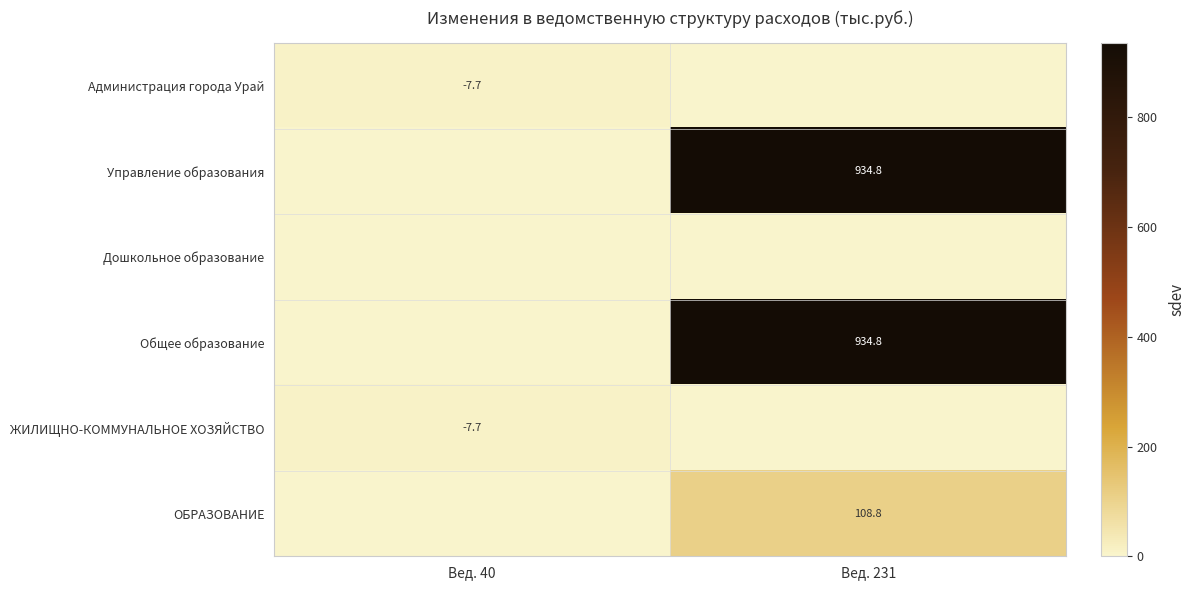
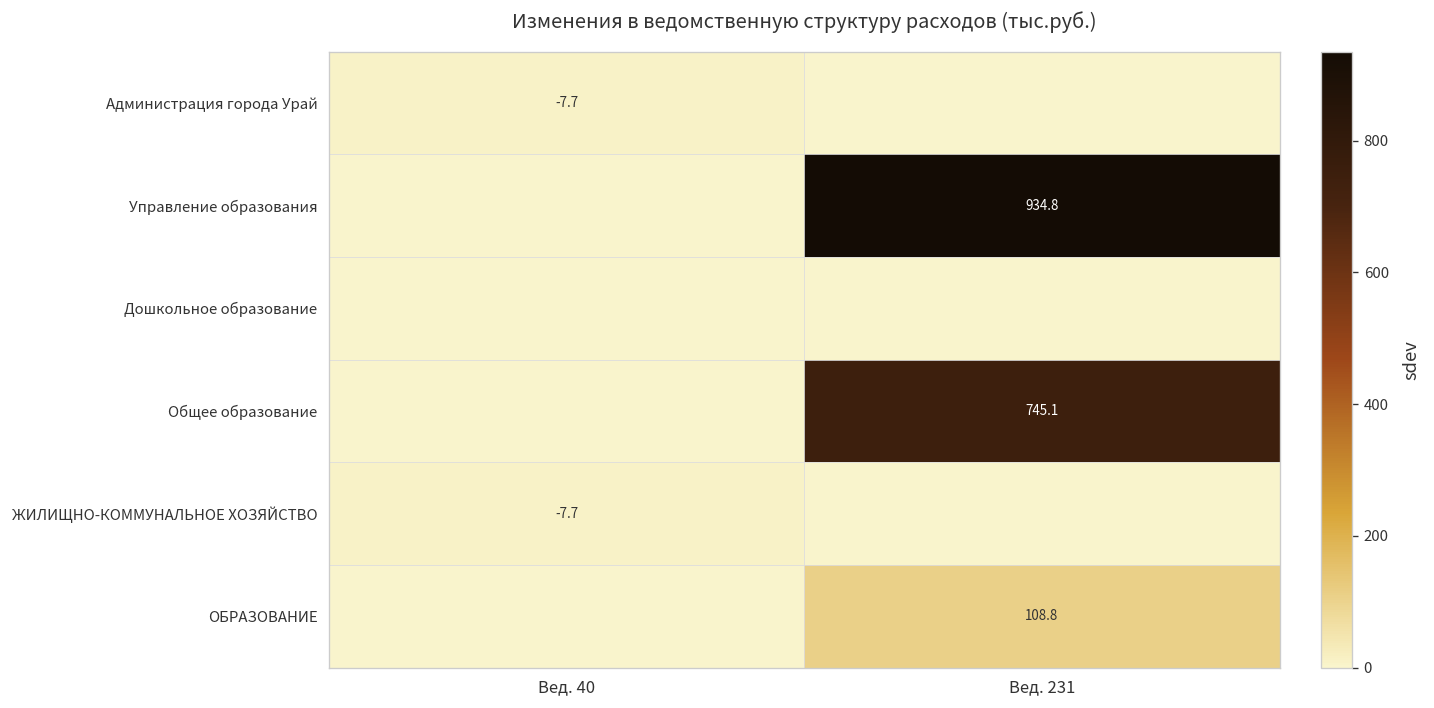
Общее образование, Вед. 231: 934.8 -> 745.1
